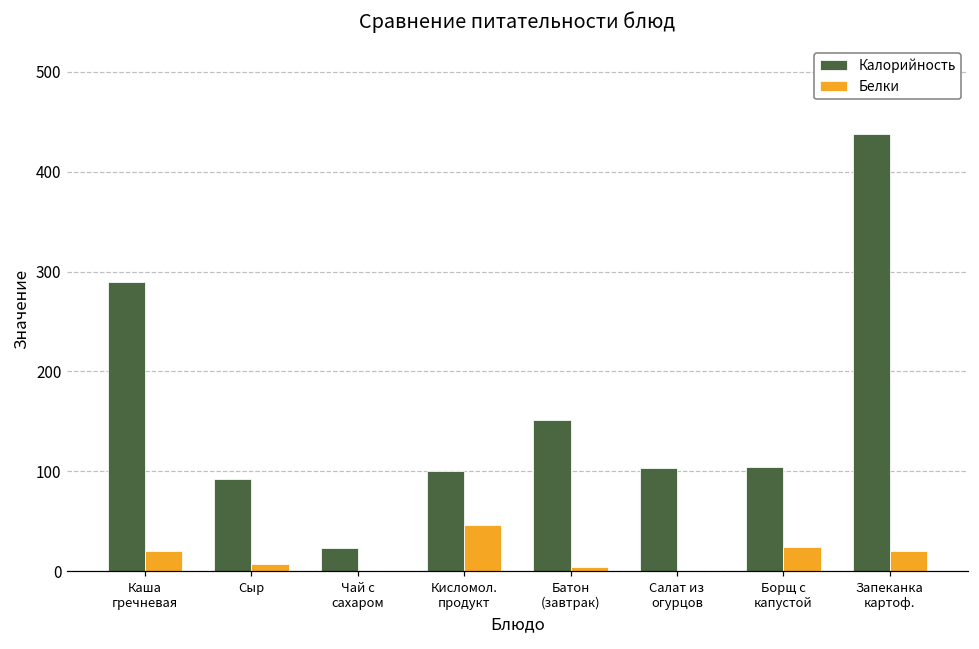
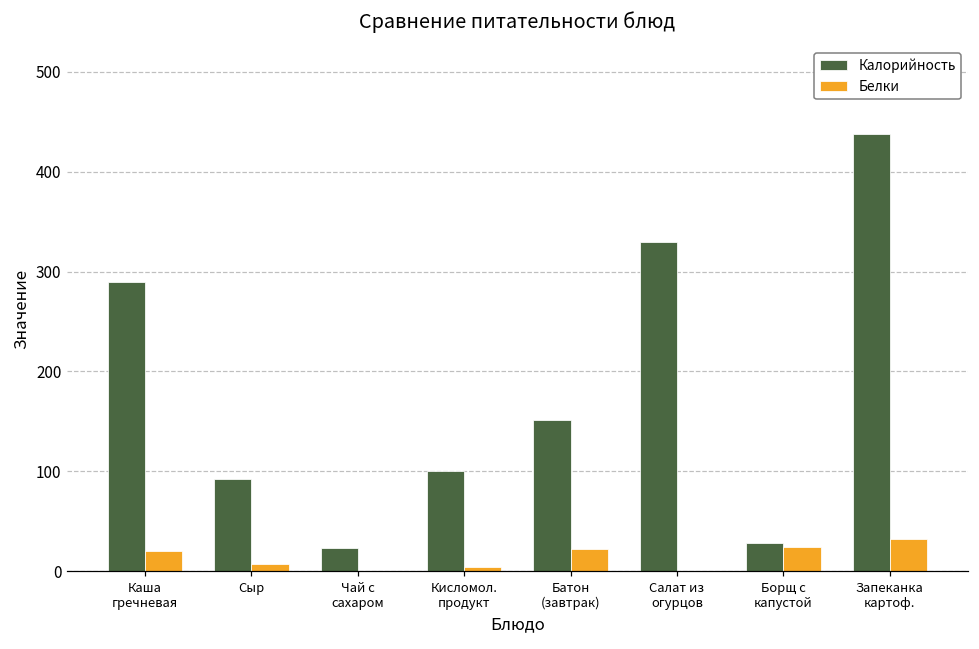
Белки, Кисломол. продукт: 50 -> 0
Белки, Батон (завтрак): 0 -> 20
Калорийность, Салат из огурцов: 100 -> 330
Калорийность, Борщ с капустой: 100 -> 30
Белки, Запеканка картоф.: 20 -> 30
